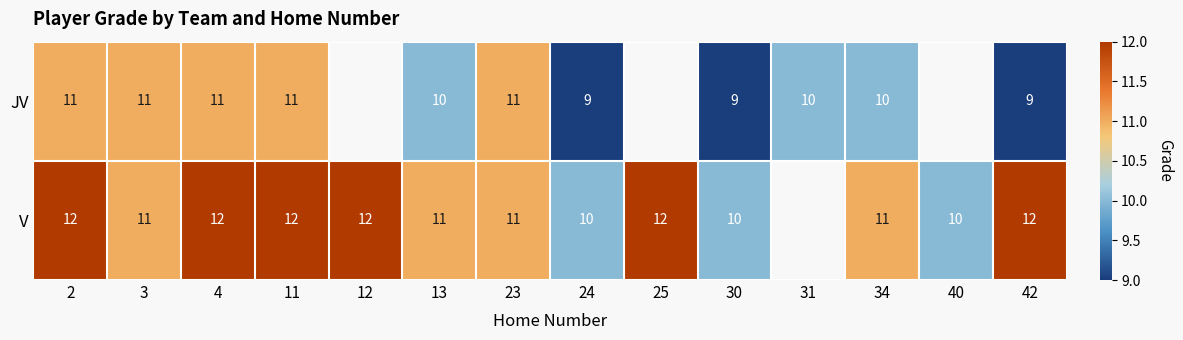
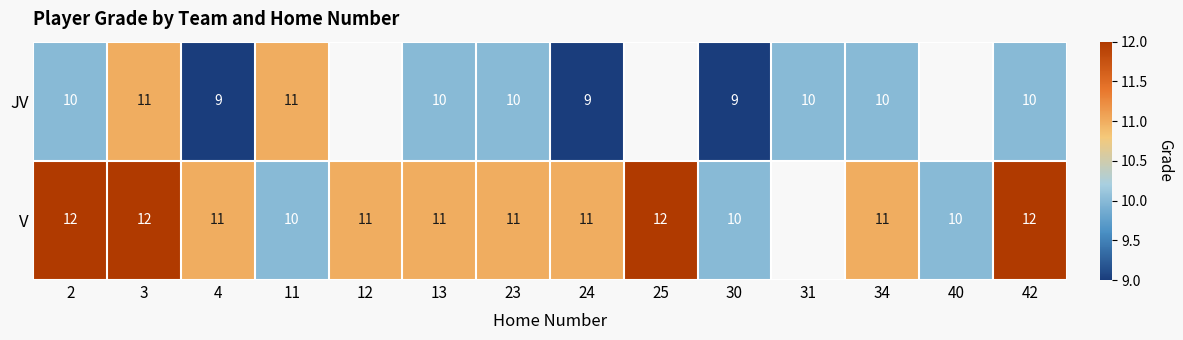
JV, 2: 11 -> 10
JV, 4: 11 -> 9
JV, 23: 11 -> 10
JV, 42: 9 -> 10
V, 3: 11 -> 12
V, 4: 12 -> 11
V, 11: 12 -> 10
V, 12: 12 -> 11
V, 24: 10 -> 11
